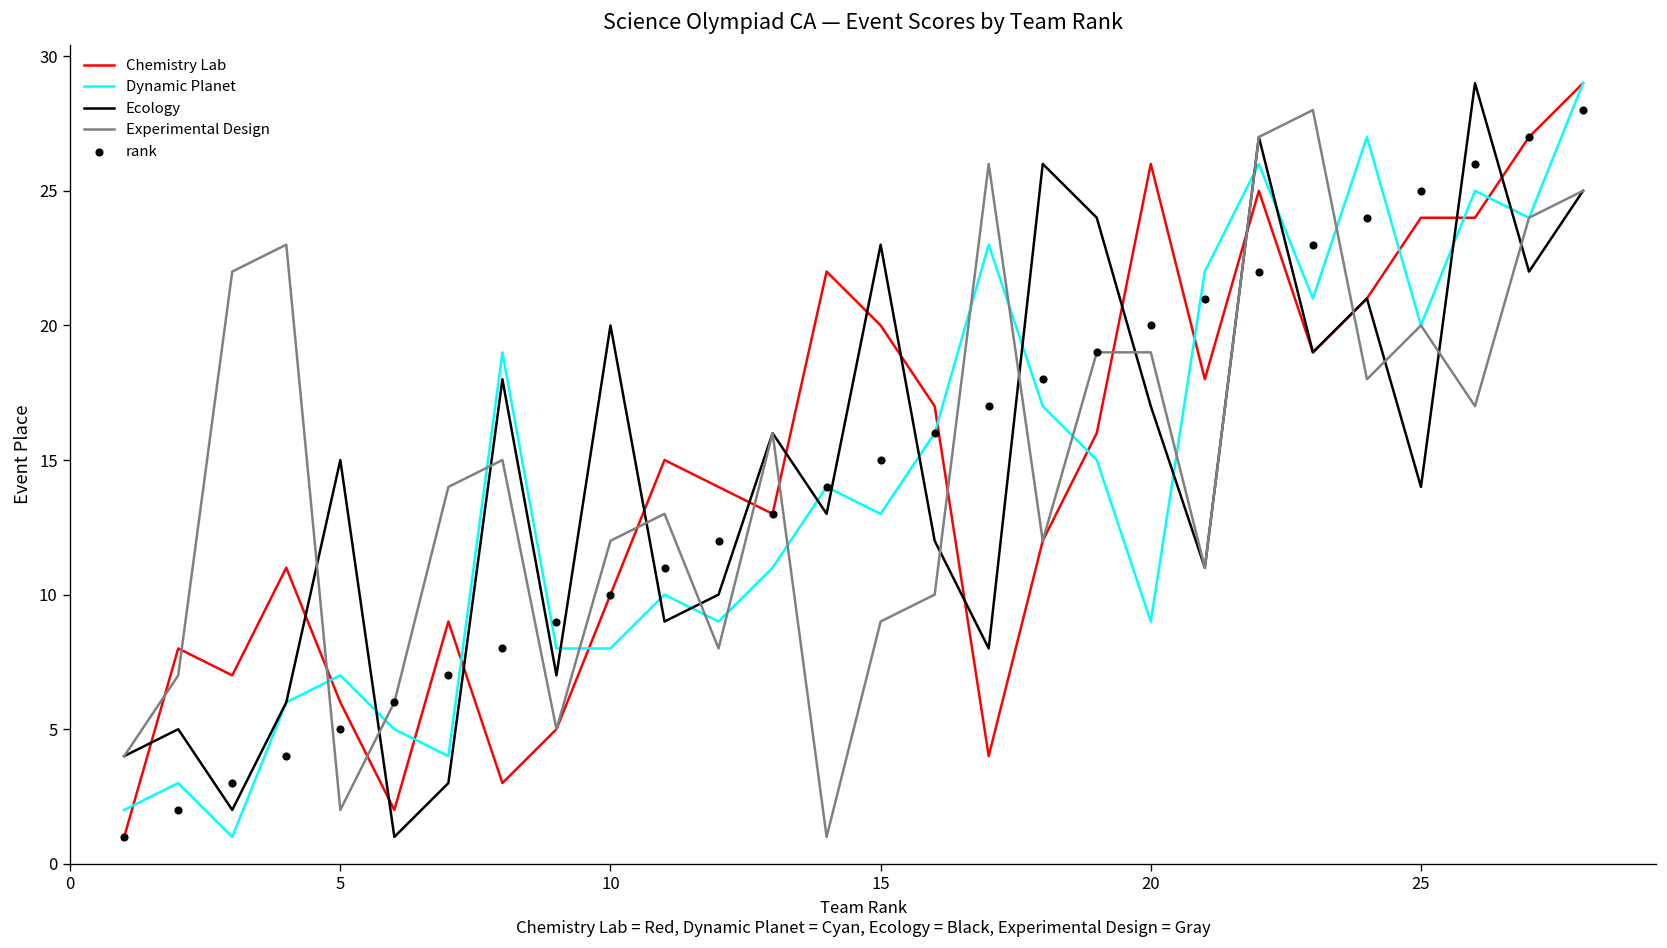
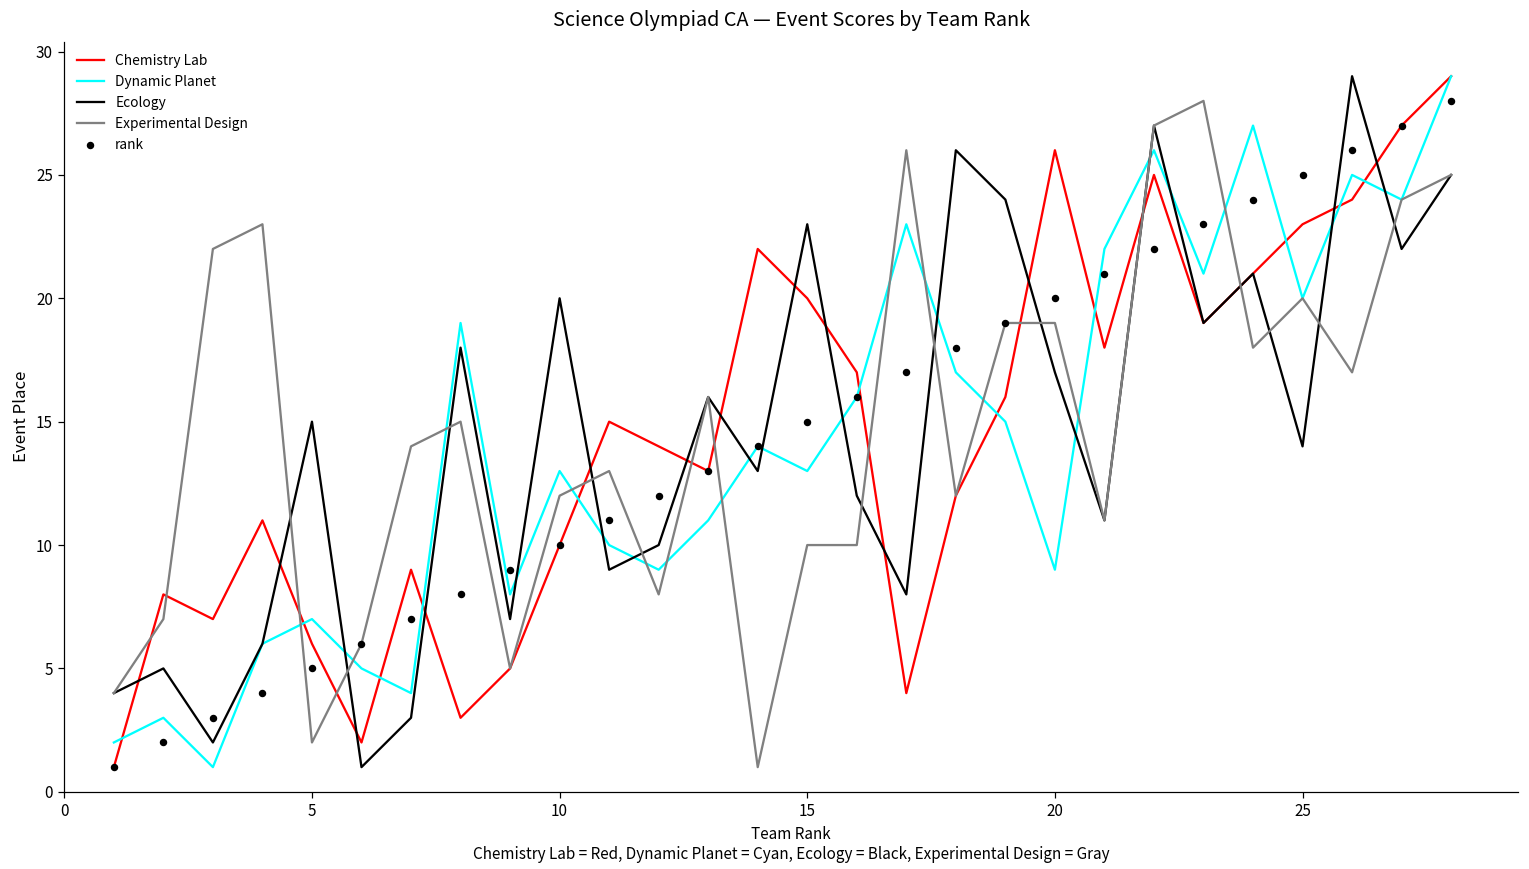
Dynamic Planet, 10: 8 -> 13
Experimental Design, 15: 9 -> 10
Chemistry Lab, 25: 24 -> 23
